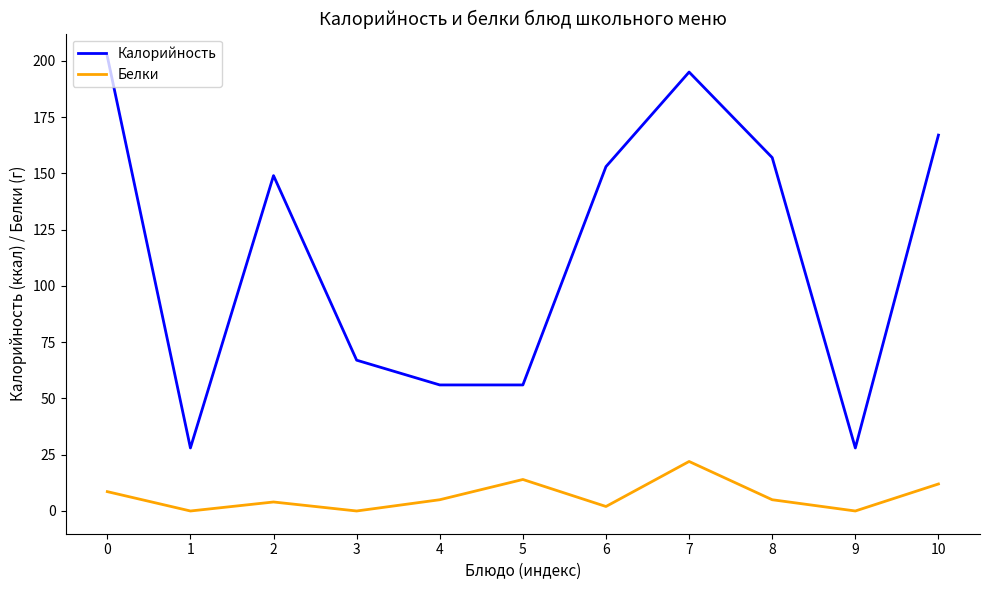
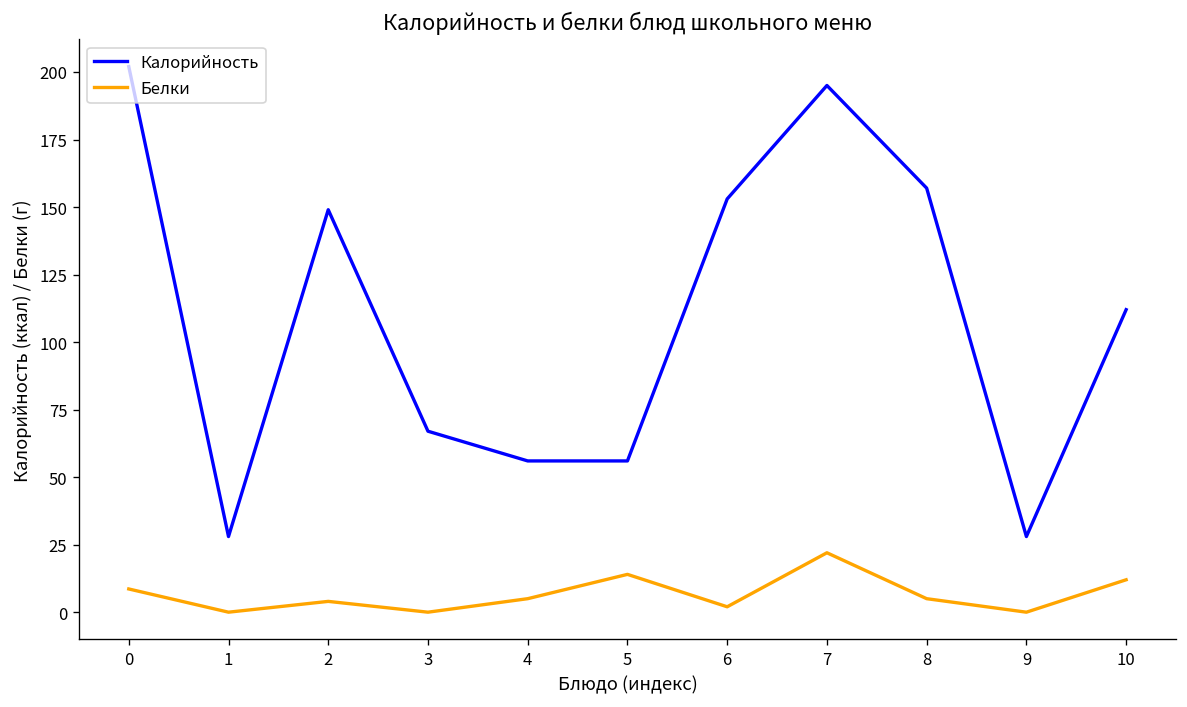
Калорийность, 10: 167 -> 112
